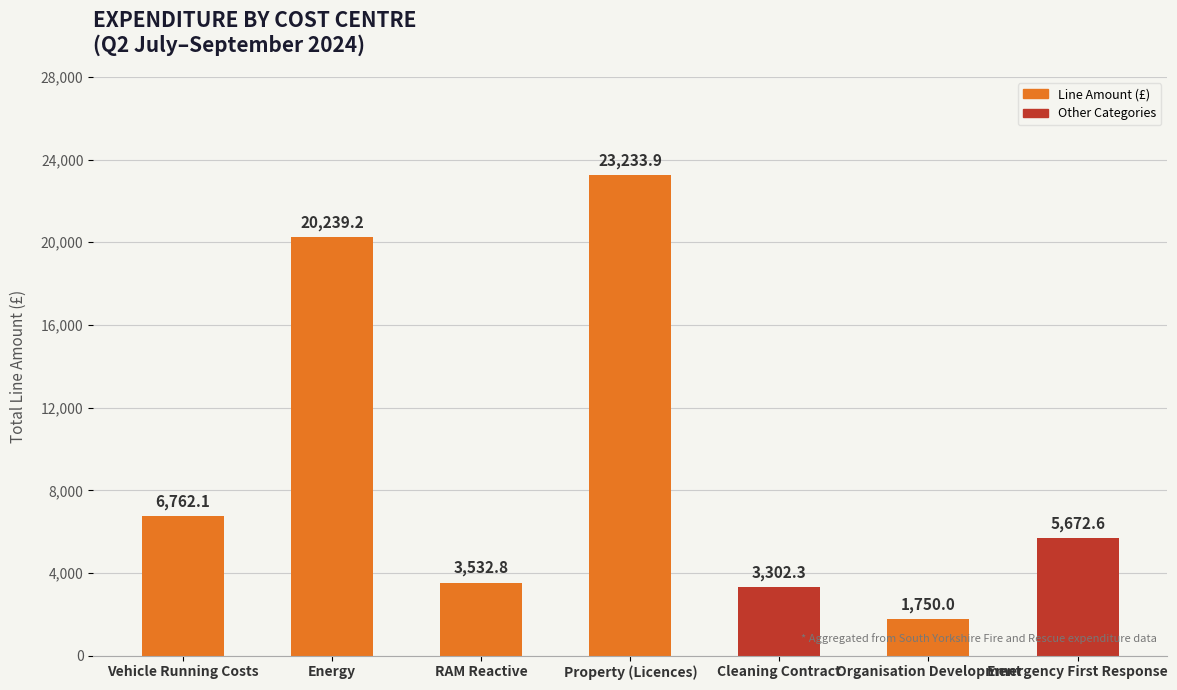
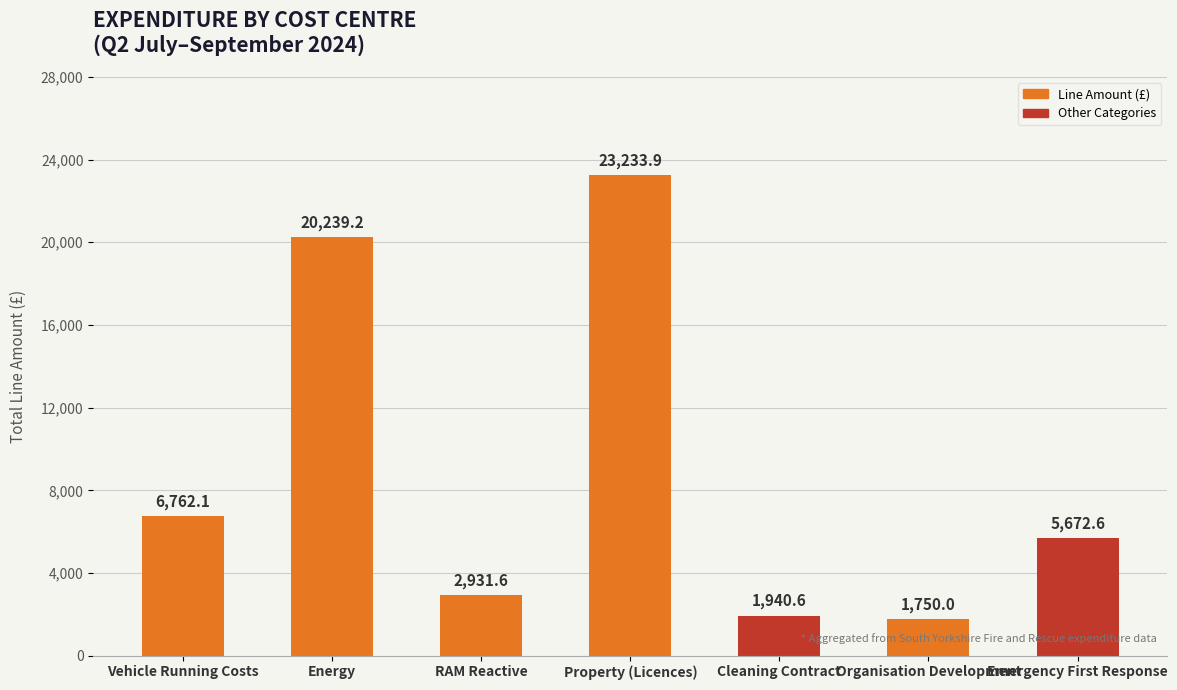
RAM Reactive: 3,532.8 -> 2,931.6
Cleaning Contract: 3,302.3 -> 1,940.6
